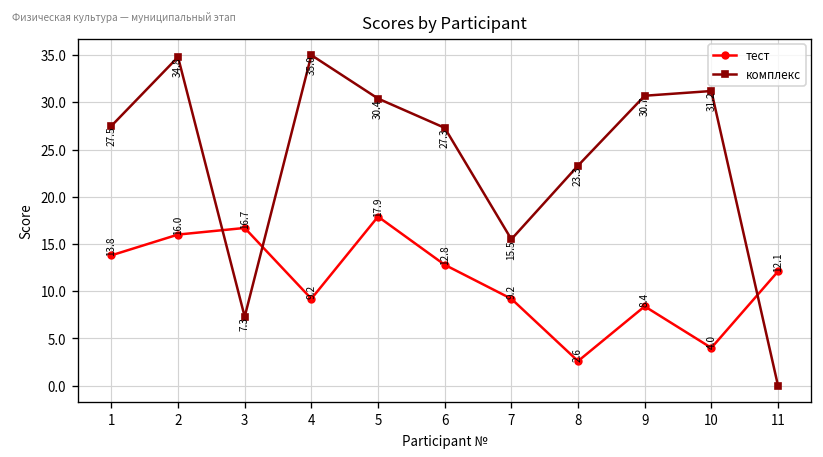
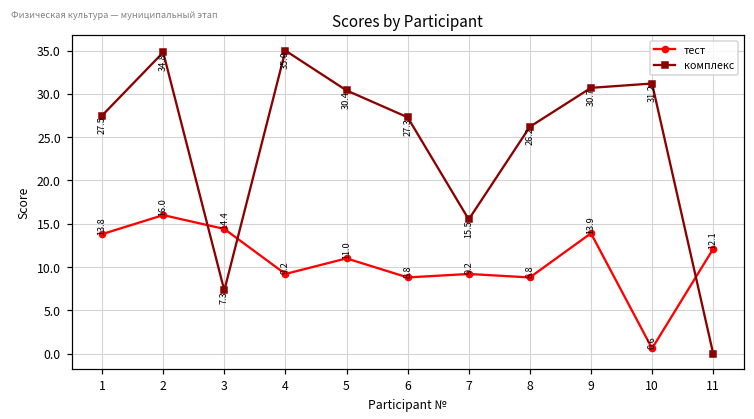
тест, 3: 16.7 -> 14.4
тест, 5: 17.9 -> 11.0
тест, 6: 12.8 -> 8.8
тест, 8: 2.6 -> 8.8
комплекс, 8: 23.3 -> 26.2
тест, 9: 8.4 -> 13.9
тест, 10: 4.0 -> 0.6
